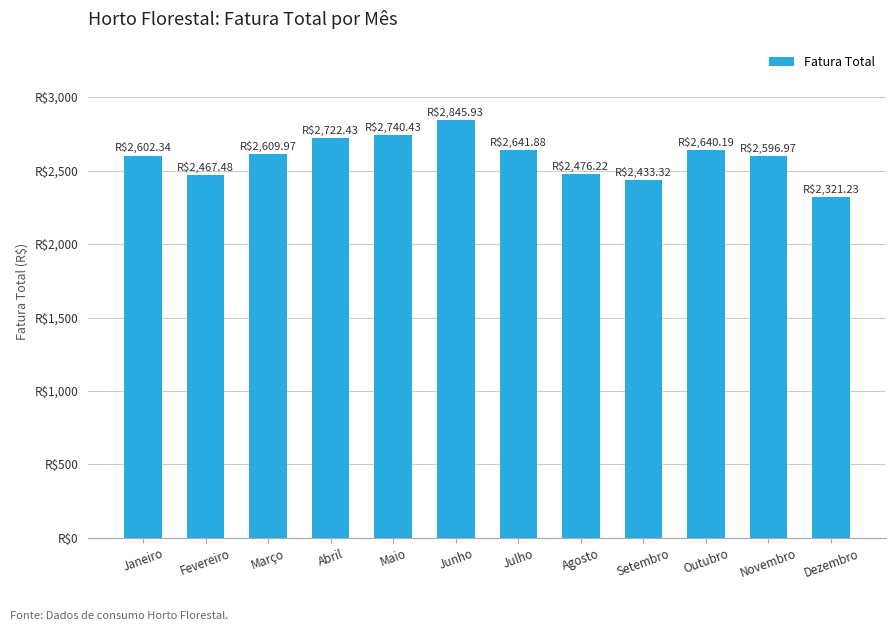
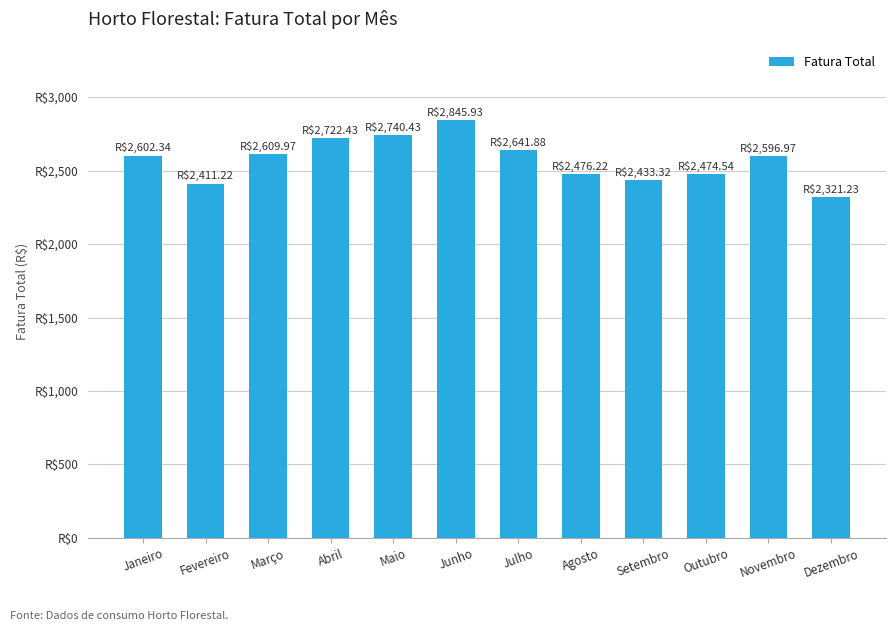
Fevereiro: $2,467.48 -> $2,411.22
Outubro: $2,640.19 -> $2,474.54
